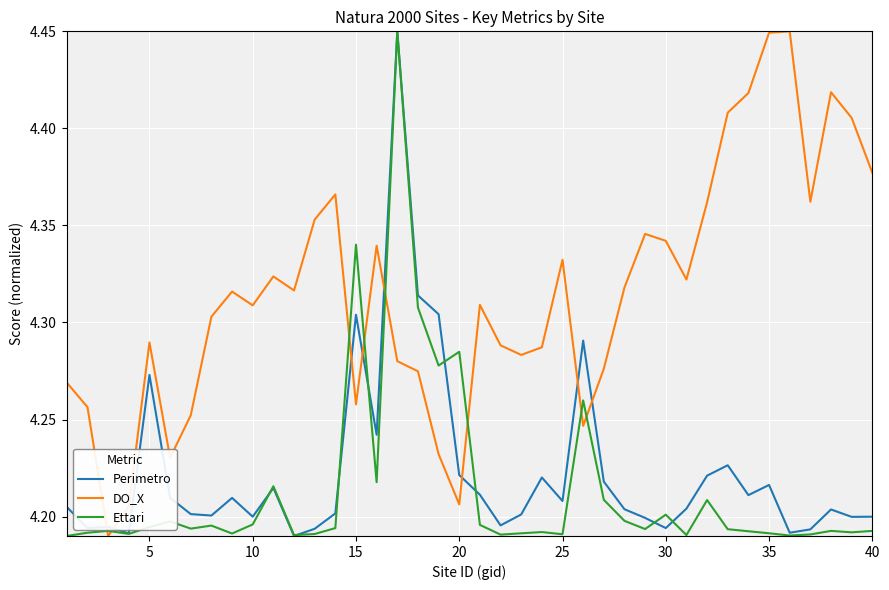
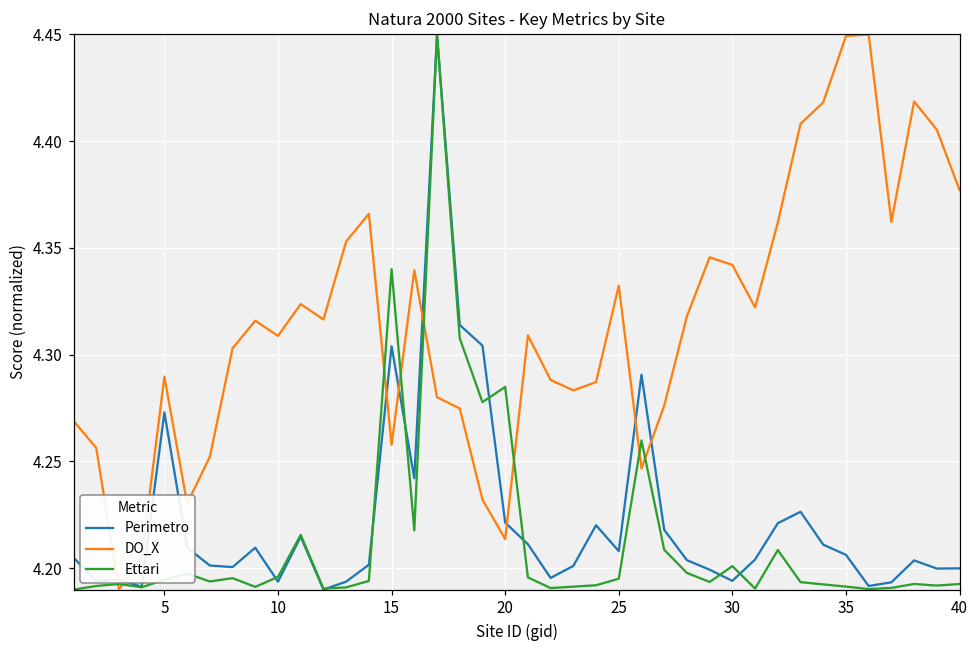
Perimetro, 10: 4.200 -> 4.194
DO_X, 20: 4.206 -> 4.214
Ettari, 25: 4.191 -> 4.195
Perimetro, 35: 4.216 -> 4.206
